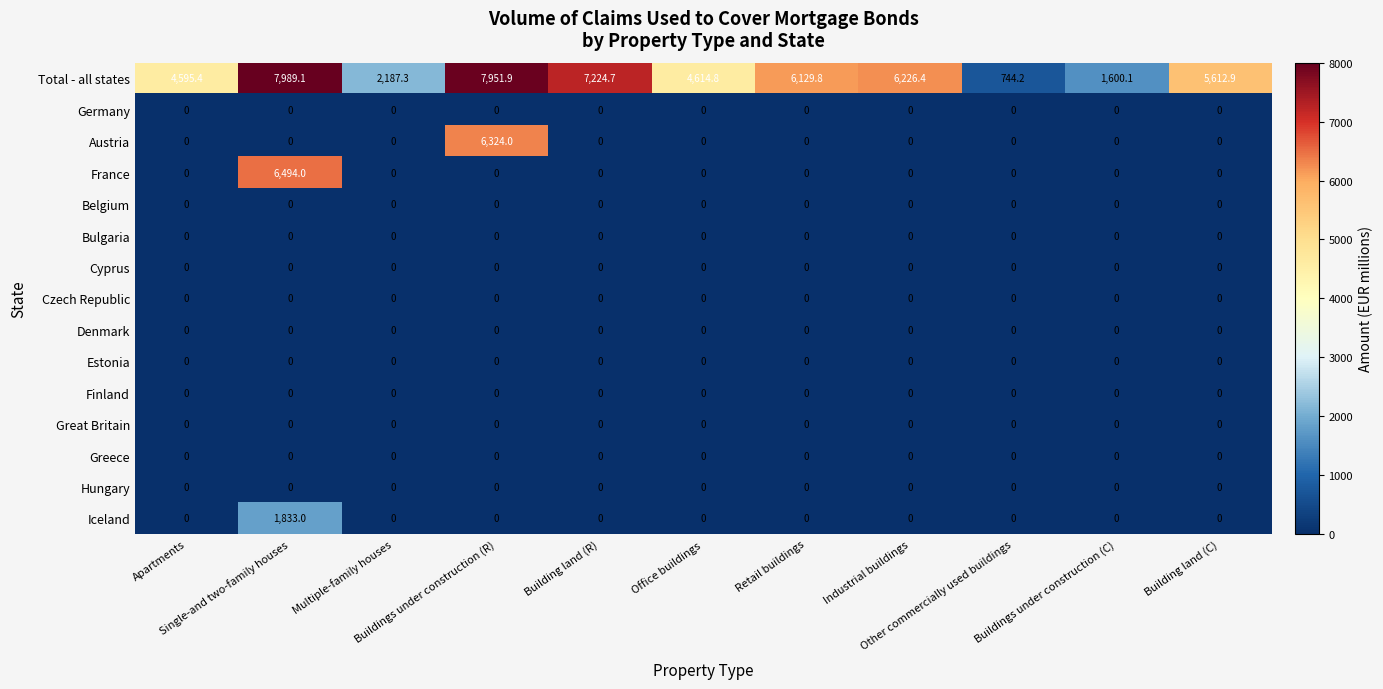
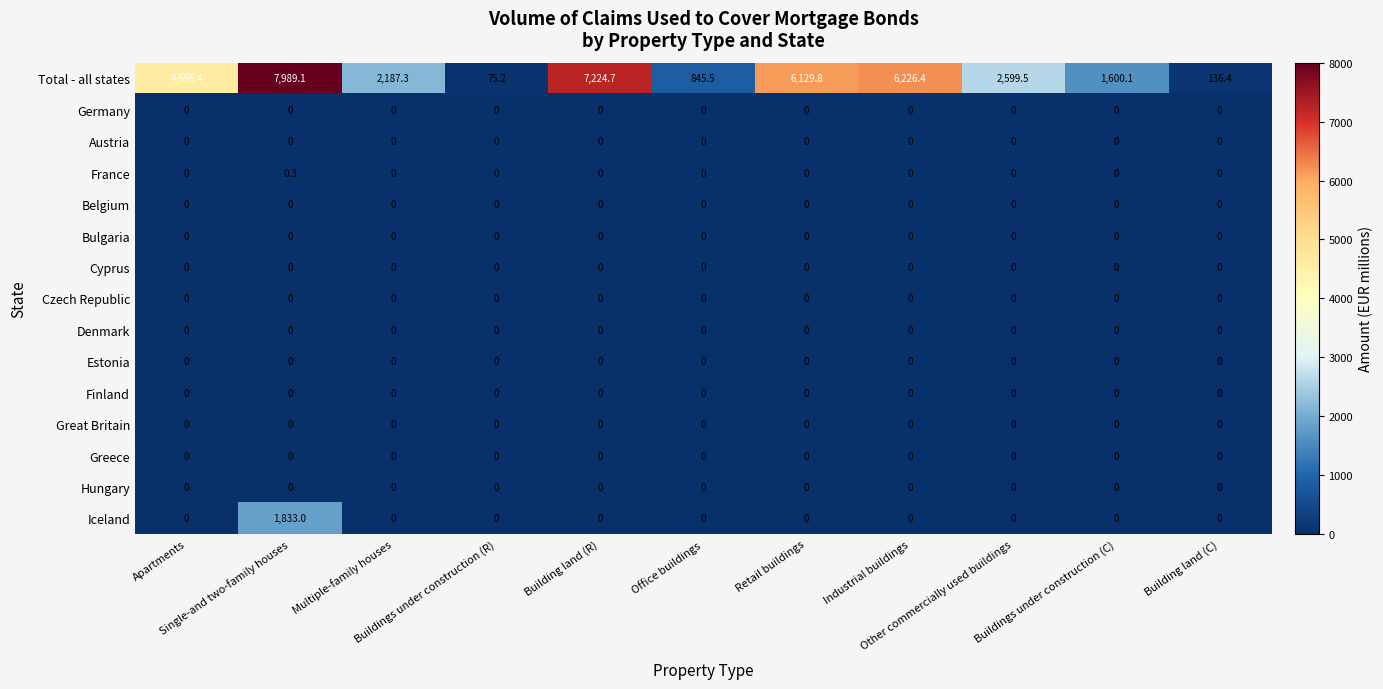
Total - all states, Buildings under construction (R): 7,951.9 -> 75.2
Total - all states, Office buildings: 4,614.8 -> 845.5
Total - all states, Other commercially used buildings: 744.2 -> 2,599.5
Total - all states, Building land (C): 5,612.9 -> 136.4
Austria, Buildings under construction (R): 6,324.0 -> 0
France, Single-and two-family houses: 6,494.0 -> 0.3
